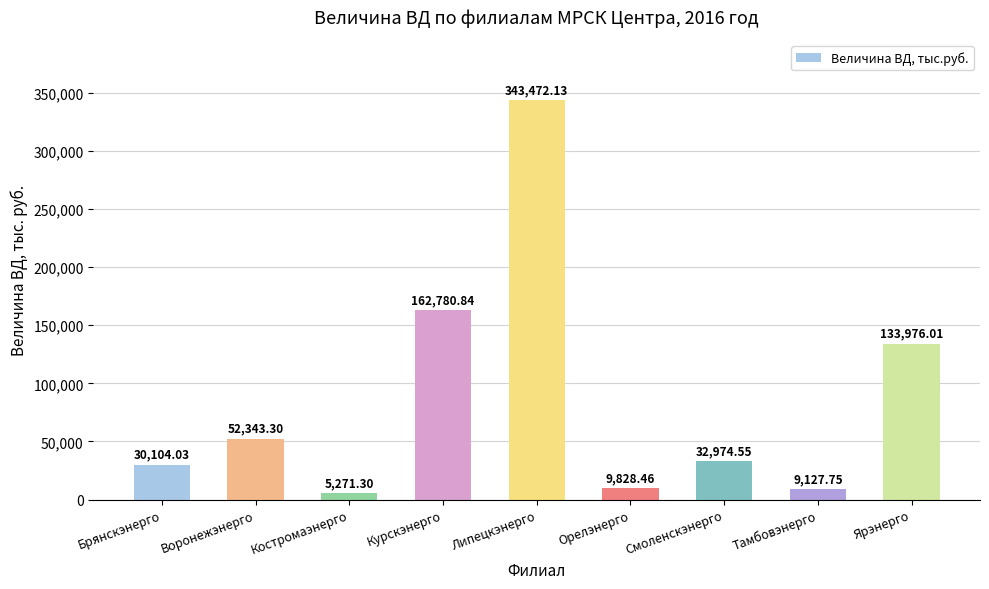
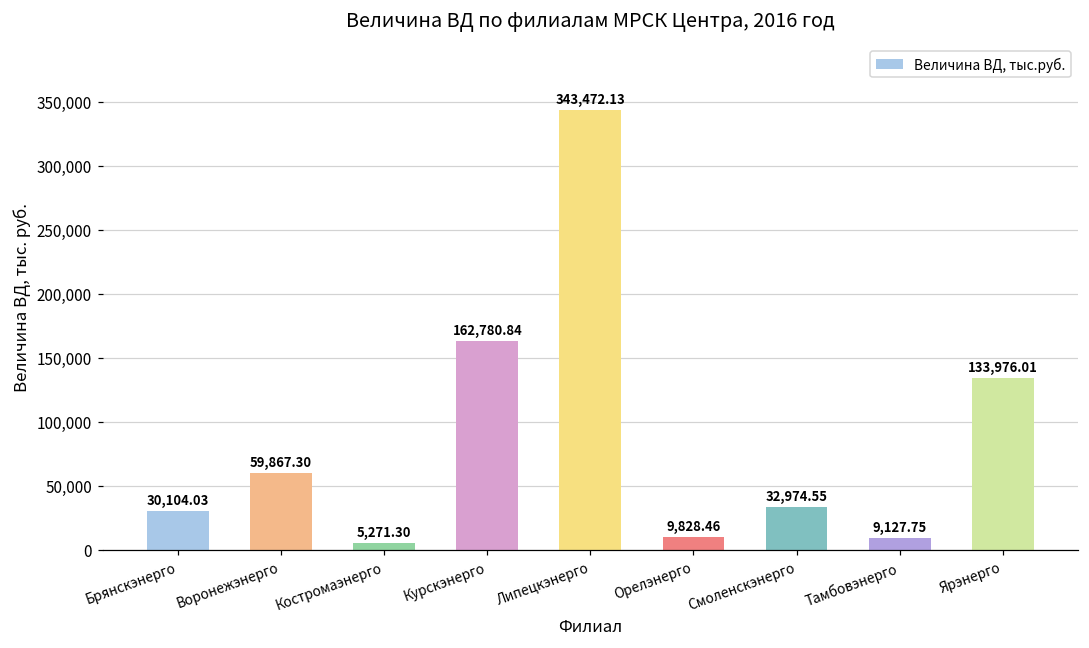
Воронежэнерго: 52,343.30 -> 59,867.30
